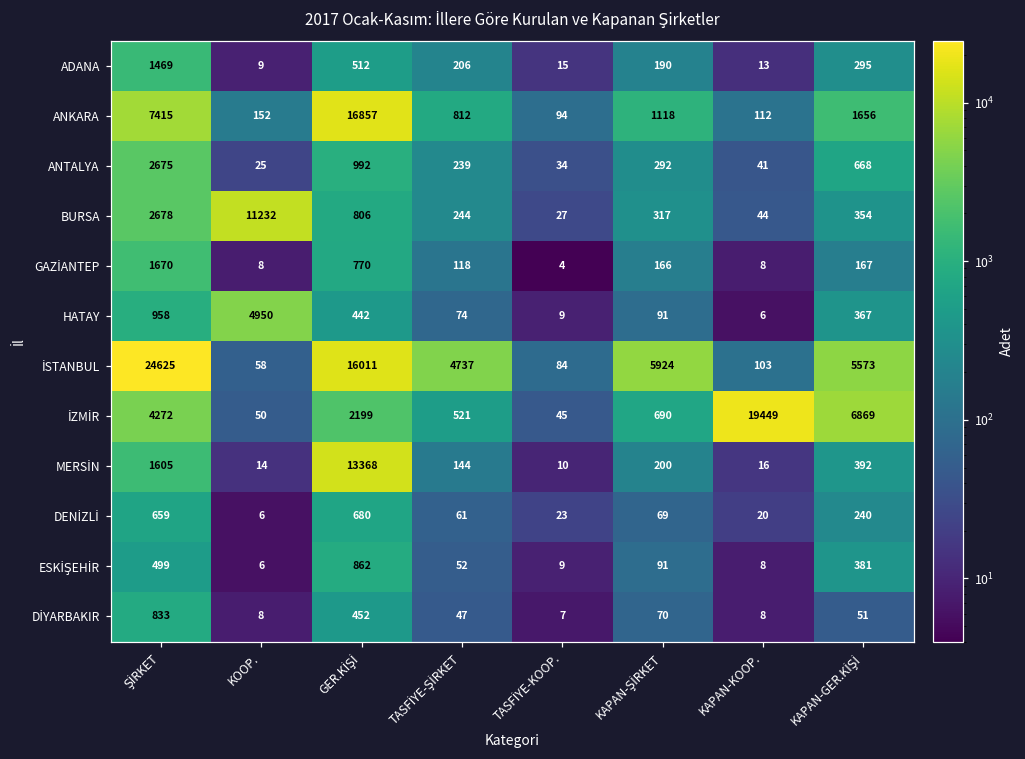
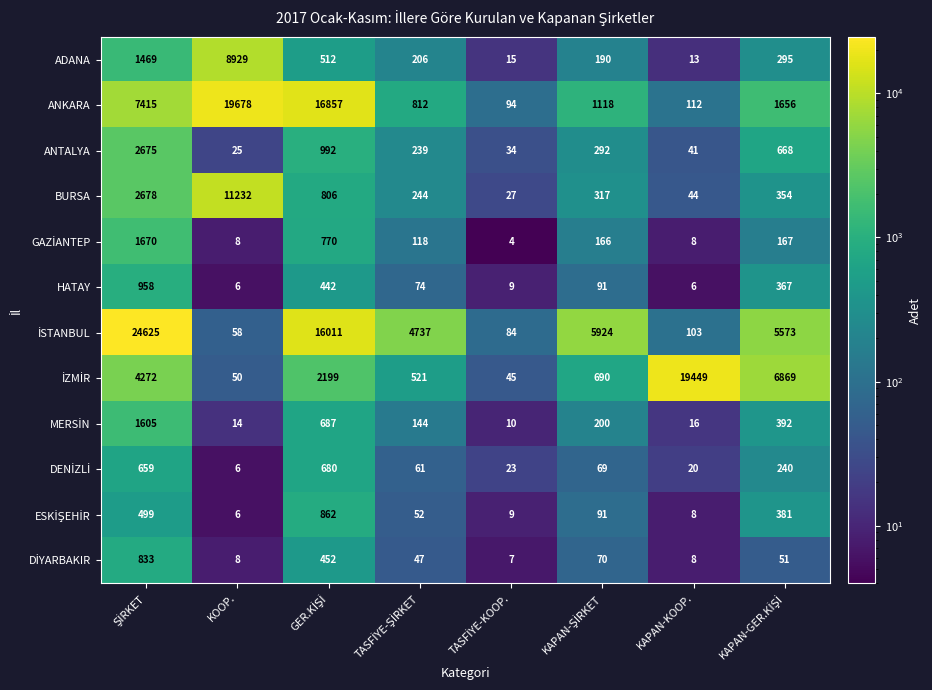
ADANA, KOOP.: 9 -> 8929
ANKARA, KOOP.: 152 -> 19678
HATAY, KOOP.: 4950 -> 6
MERSİN, GER.KİŞİ: 13368 -> 687
